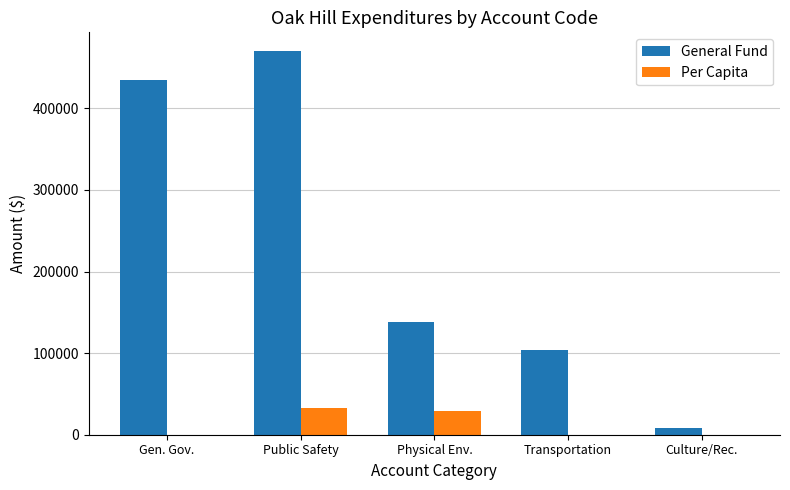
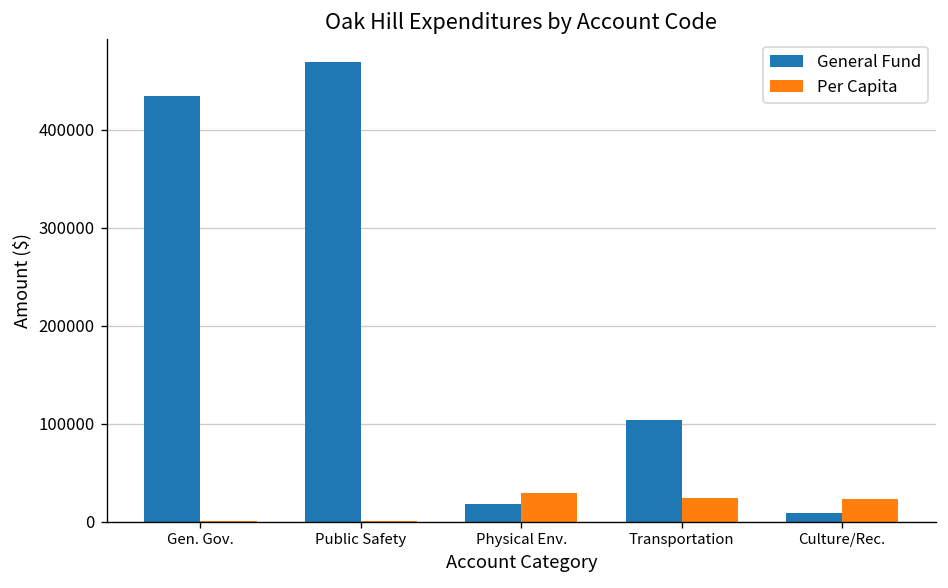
Per Capita, Public Safety: 30000 -> 0
General Fund, Physical Env.: 140000 -> 20000
Per Capita, Transportation: 0 -> 20000
Per Capita, Culture/Rec.: 0 -> 20000
